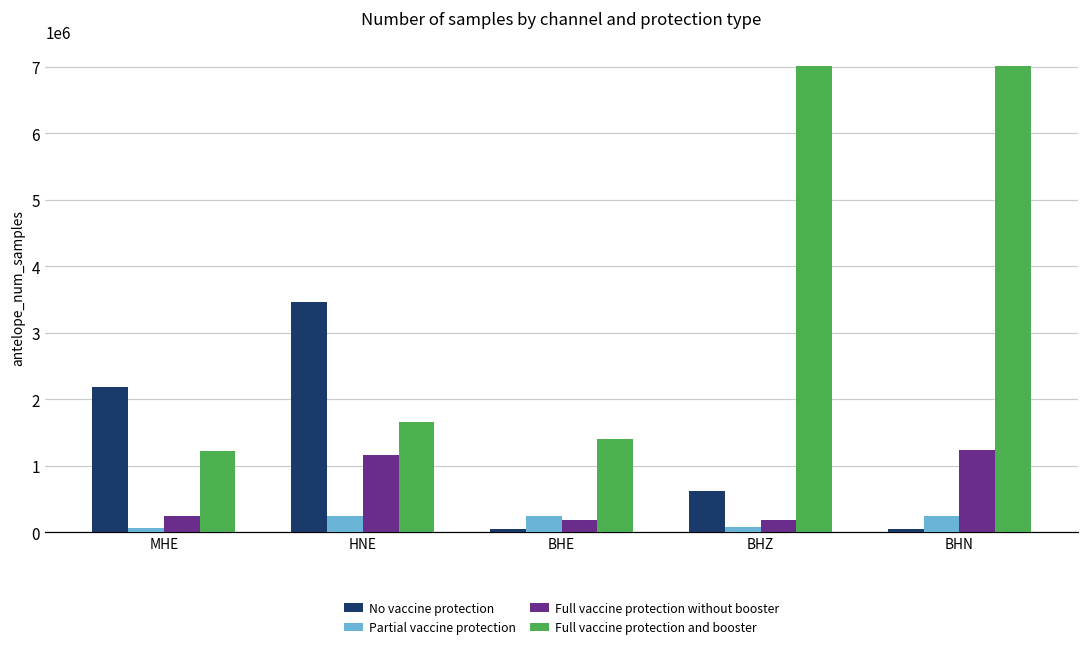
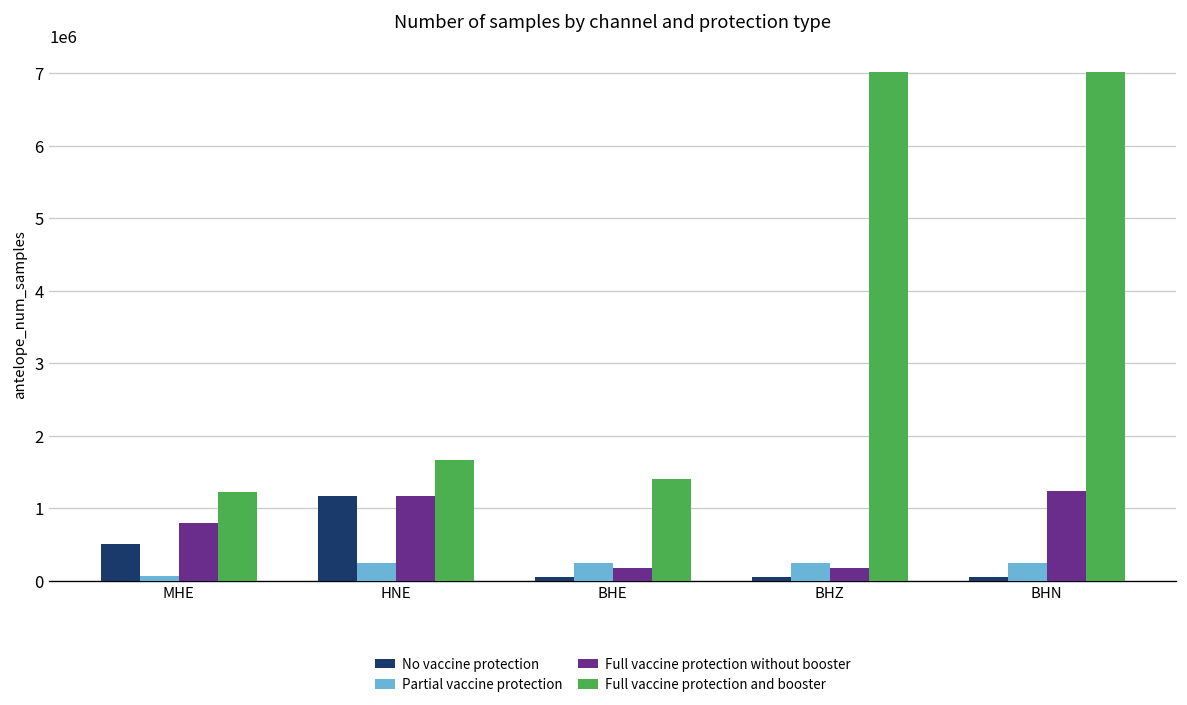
No vaccine protection, MHE: 2200000 -> 500000
Full vaccine protection without booster, MHE: 200000 -> 800000
No vaccine protection, HNE: 3500000 -> 1200000
No vaccine protection, BHZ: 600000 -> 100000
Partial vaccine protection, BHZ: 100000 -> 200000
